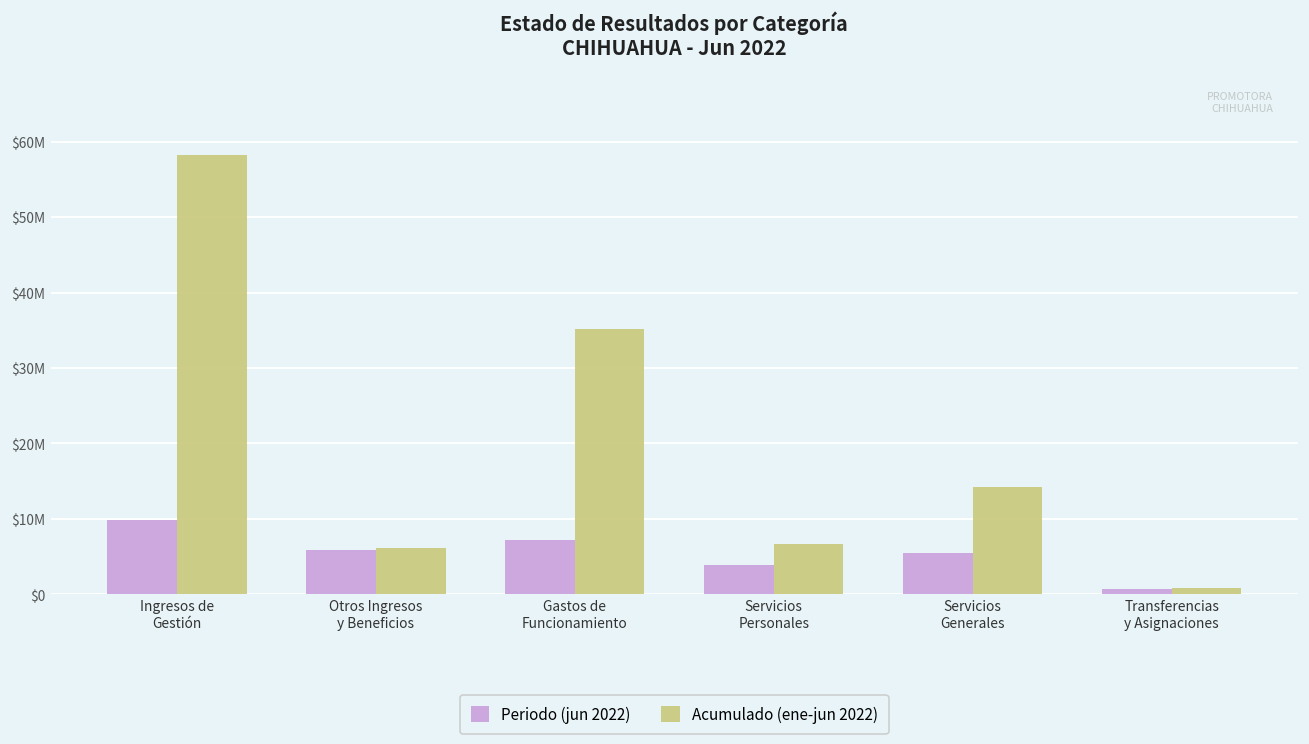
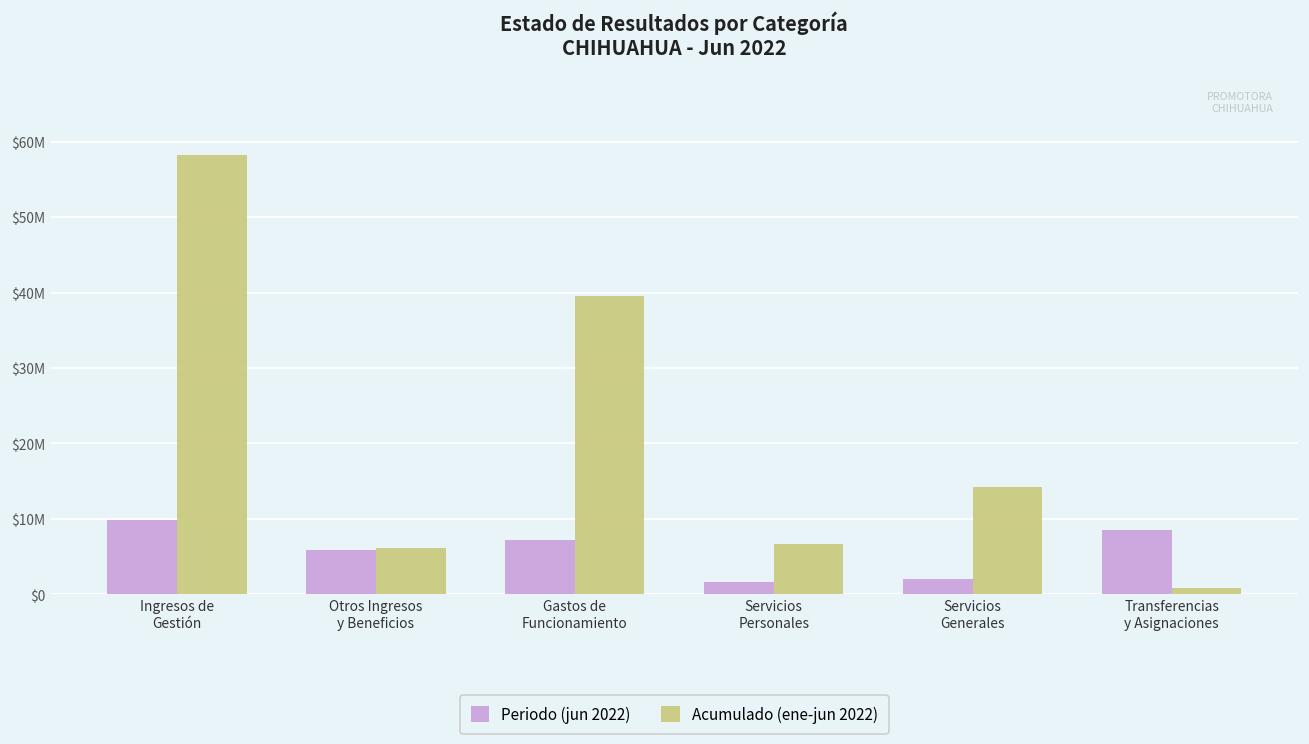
Acumulado (ene-jun 2022), Gastos de Funcionamiento: $35000000 -> $40000000
Periodo (jun 2022), Servicios Personales: $4000000 -> $2000000
Periodo (jun 2022), Servicios Generales: $5000000 -> $2000000
Periodo (jun 2022), Transferencias y Asignaciones: $1000000 -> $9000000
